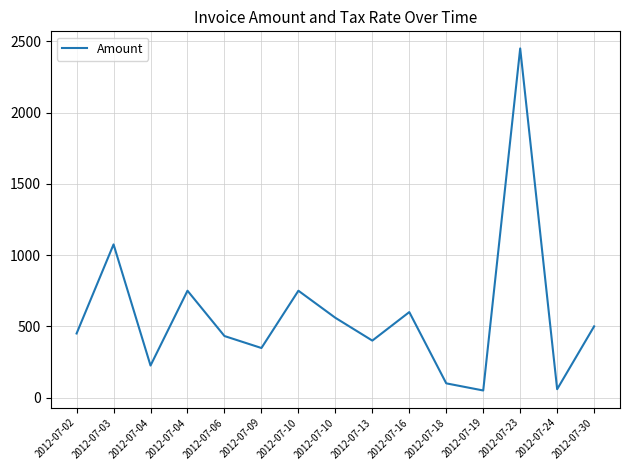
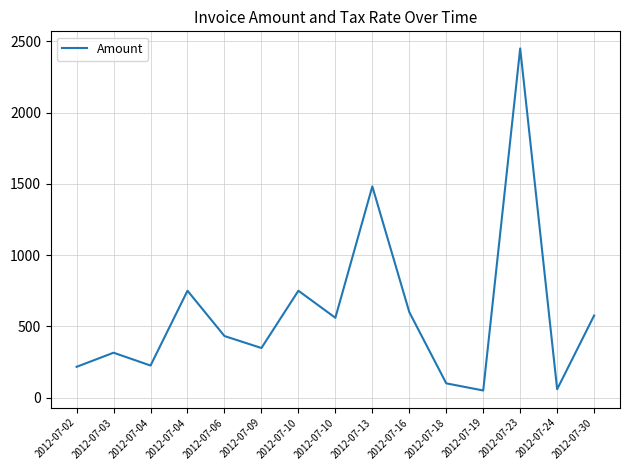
2012-07-02: 450 -> 220
2012-07-03: 1080 -> 320
2012-07-13: 400 -> 1480
2012-07-30: 500 -> 580
